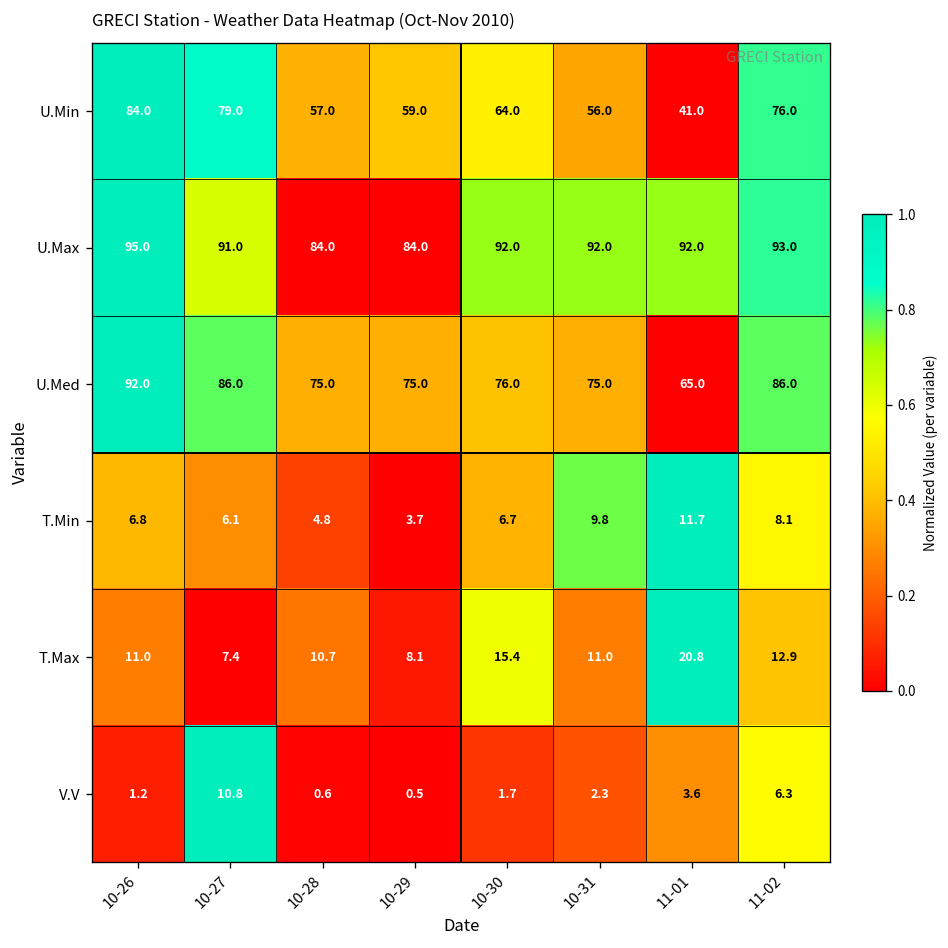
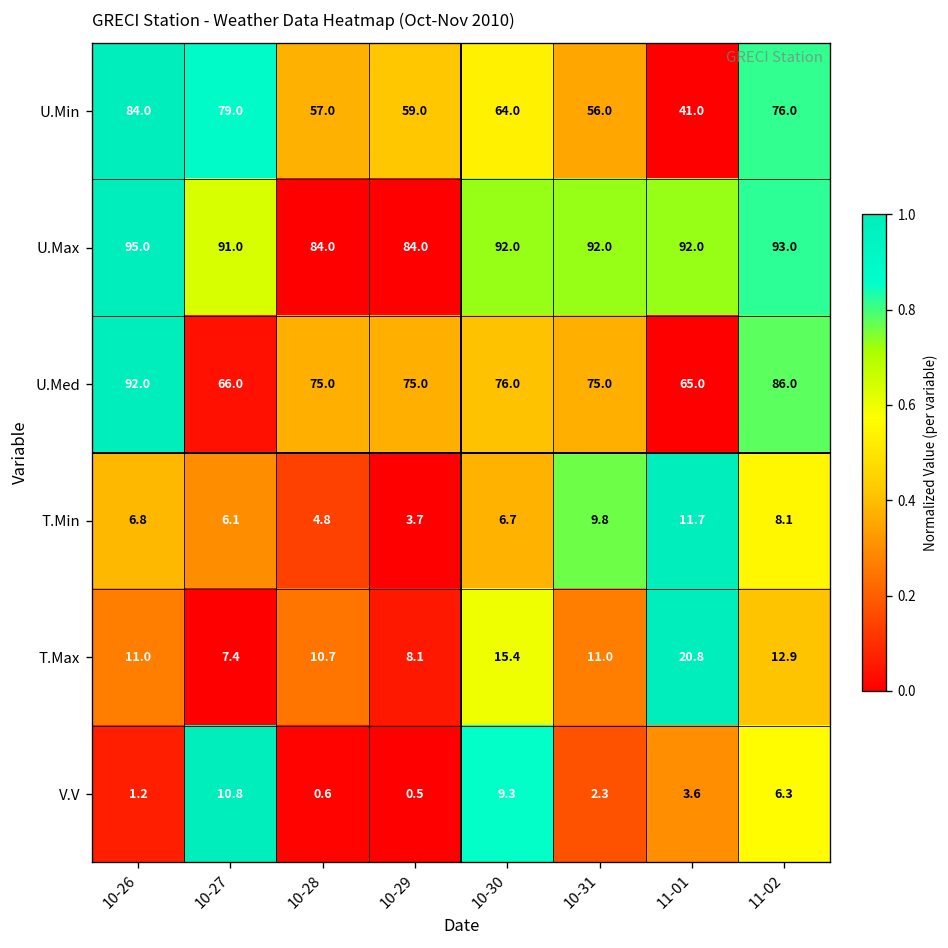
U.Med, 10-27: 86.0 -> 66.0
V.V, 10-30: 1.7 -> 9.3
